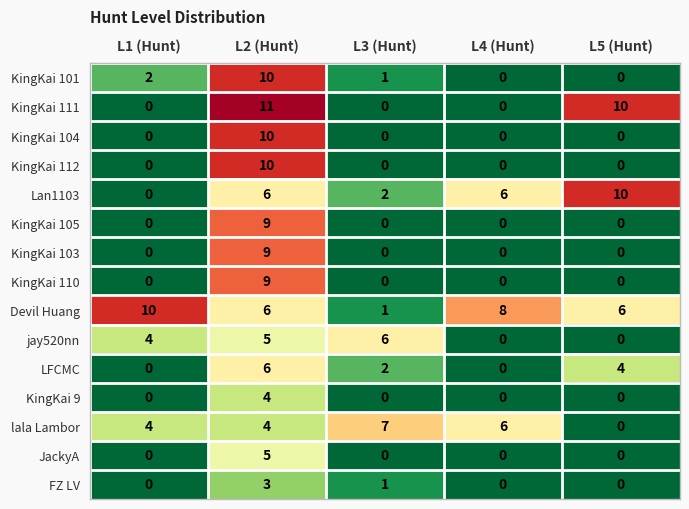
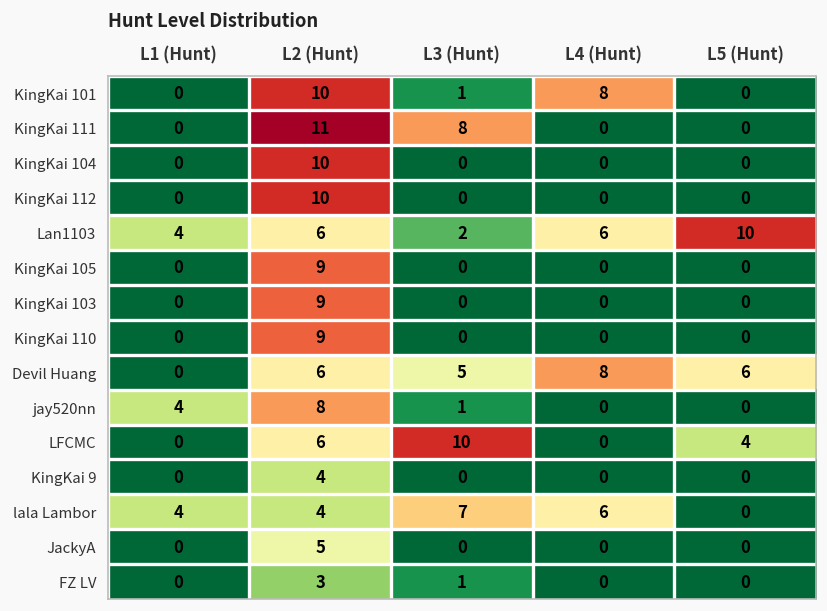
KingKai 101, L1 (Hunt): 2 -> 0
KingKai 101, L4 (Hunt): 0 -> 8
KingKai 111, L3 (Hunt): 0 -> 8
KingKai 111, L5 (Hunt): 10 -> 0
Lan1103, L1 (Hunt): 0 -> 4
Devil Huang, L1 (Hunt): 10 -> 0
Devil Huang, L3 (Hunt): 1 -> 5
jay520nn, L2 (Hunt): 5 -> 8
jay520nn, L3 (Hunt): 6 -> 1
LFCMC, L3 (Hunt): 2 -> 10
